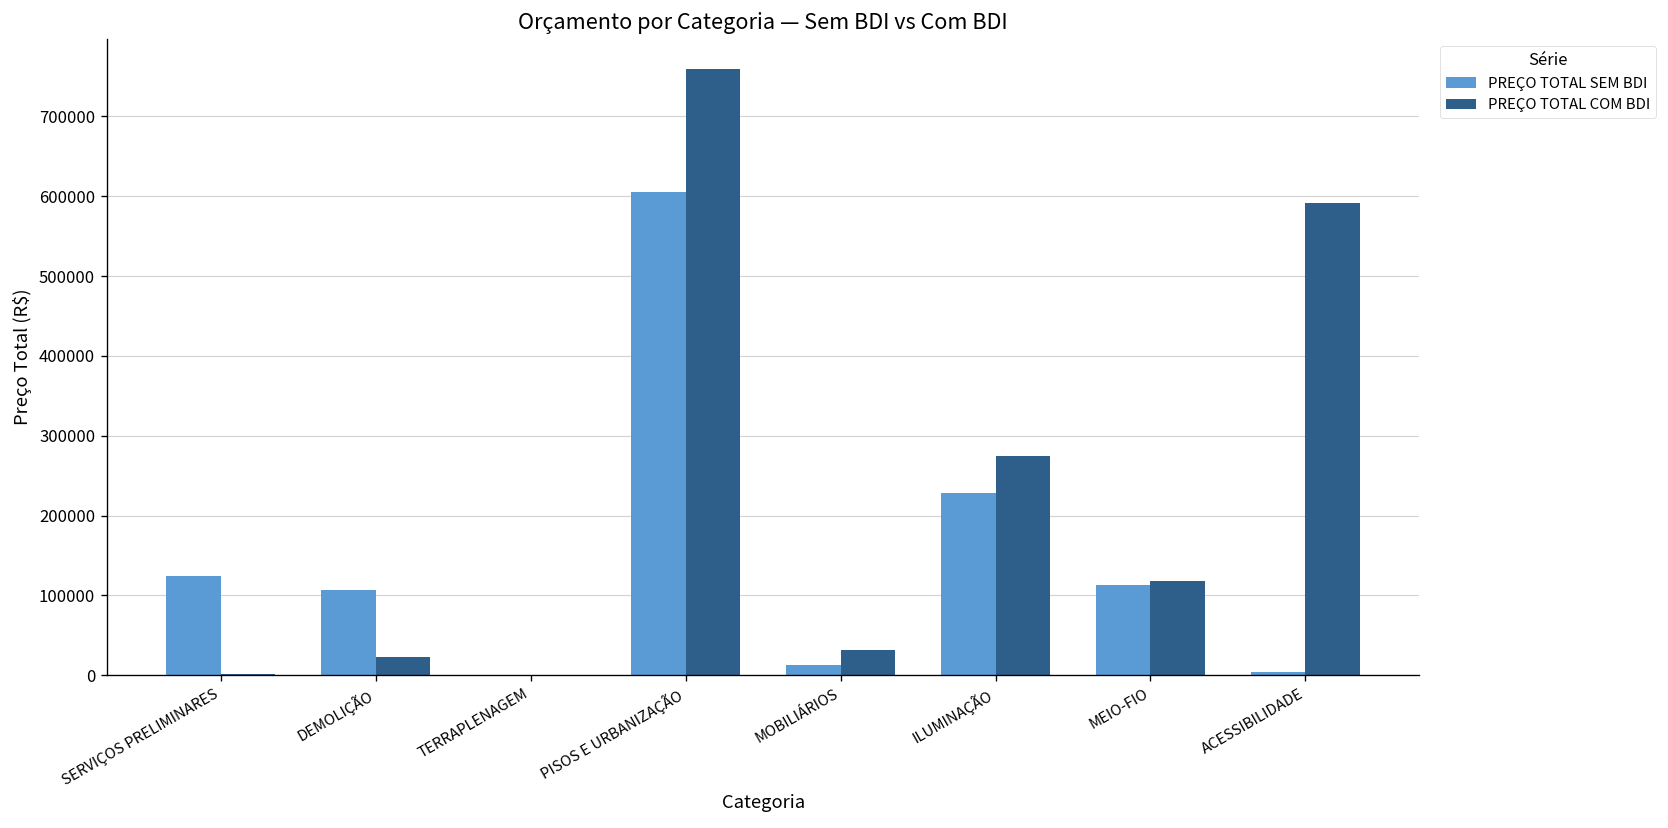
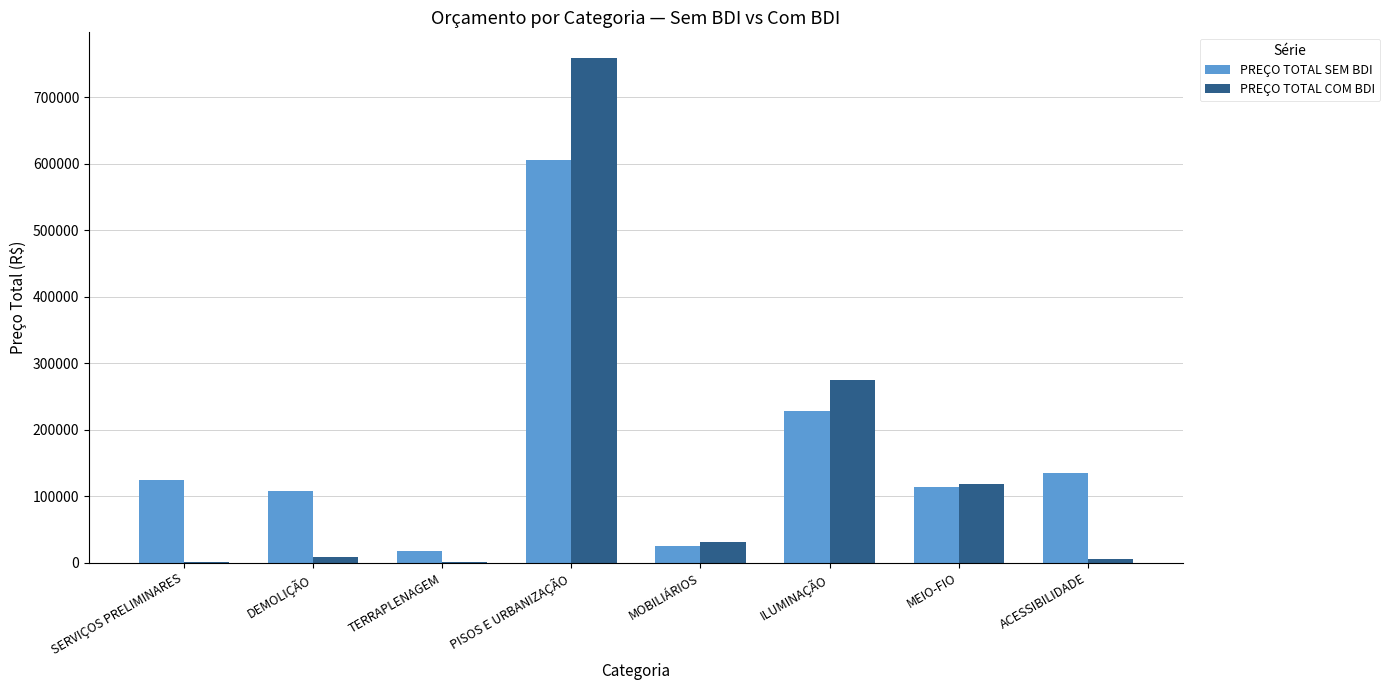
PREÇO TOTAL COM BDI, DEMOLIÇÃO: 20000 -> 10000
PREÇO TOTAL SEM BDI, TERRAPLENAGEM: 0 -> 20000
PREÇO TOTAL SEM BDI, MOBILIÁRIOS: 10000 -> 20000
PREÇO TOTAL SEM BDI, ACESSIBILIDADE: 0 -> 130000
PREÇO TOTAL COM BDI, ACESSIBILIDADE: 590000 -> 10000
